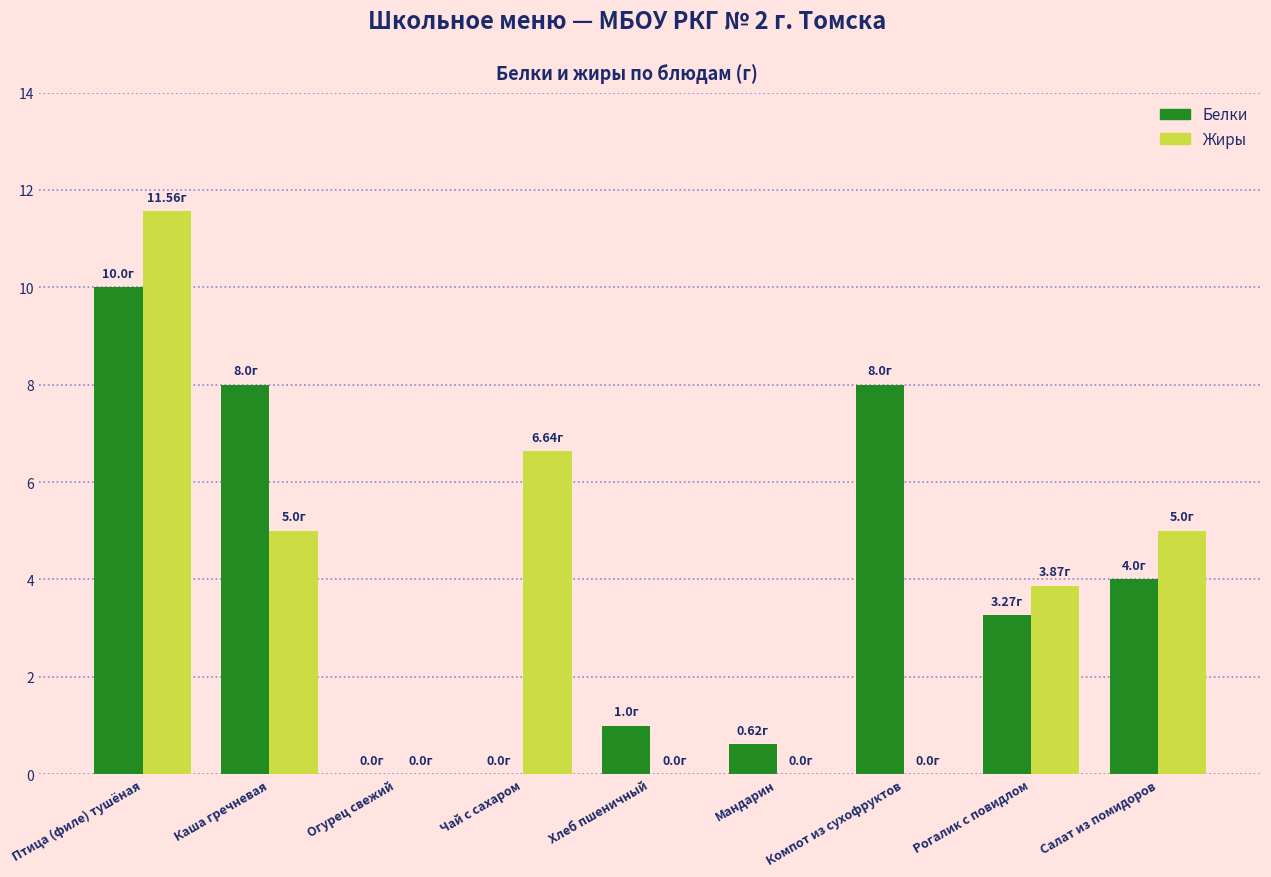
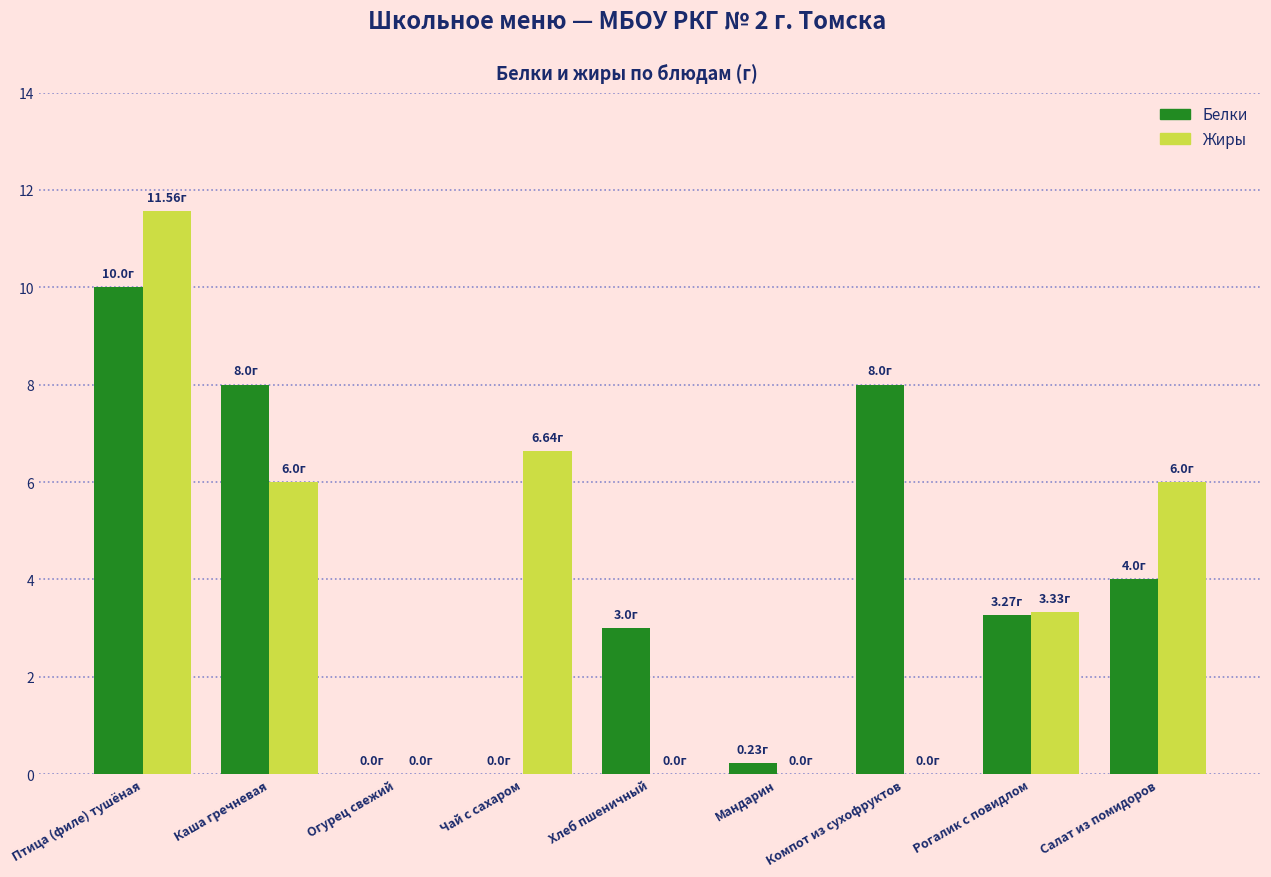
Жиры, Каша гречневая: 5.0г -> 6.0г
Белки, Хлеб пшеничный: 1.0г -> 3.0г
Белки, Мандарин: 0.62г -> 0.23г
Жиры, Рогалик с повидлом: 3.87г -> 3.33г
Жиры, Салат из помидоров: 5.0г -> 6.0г
